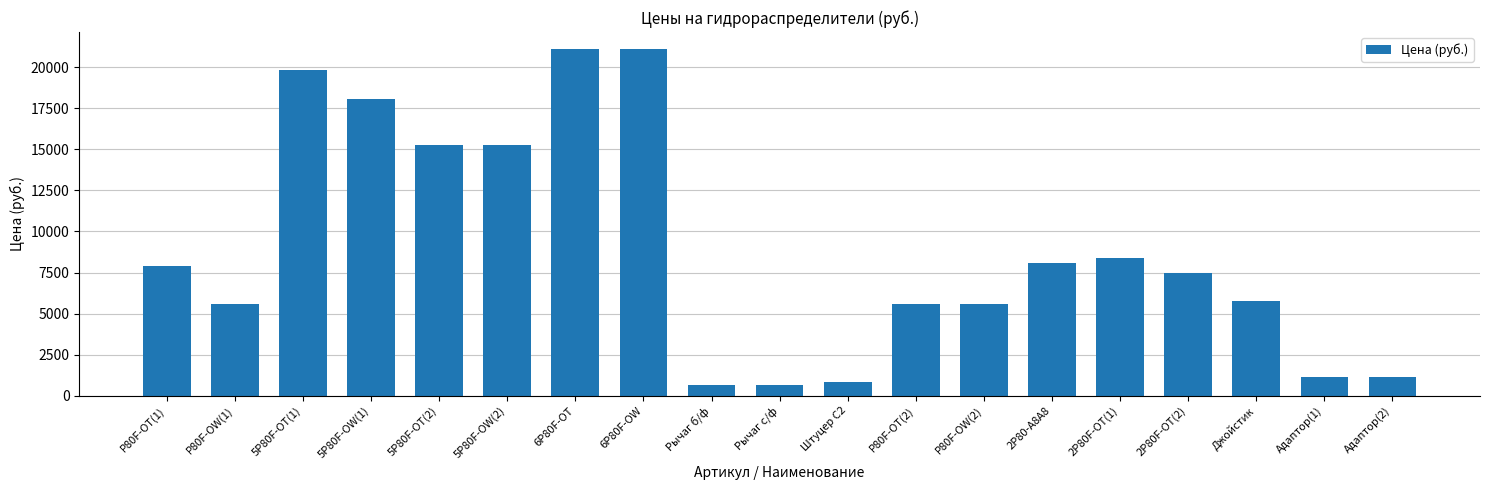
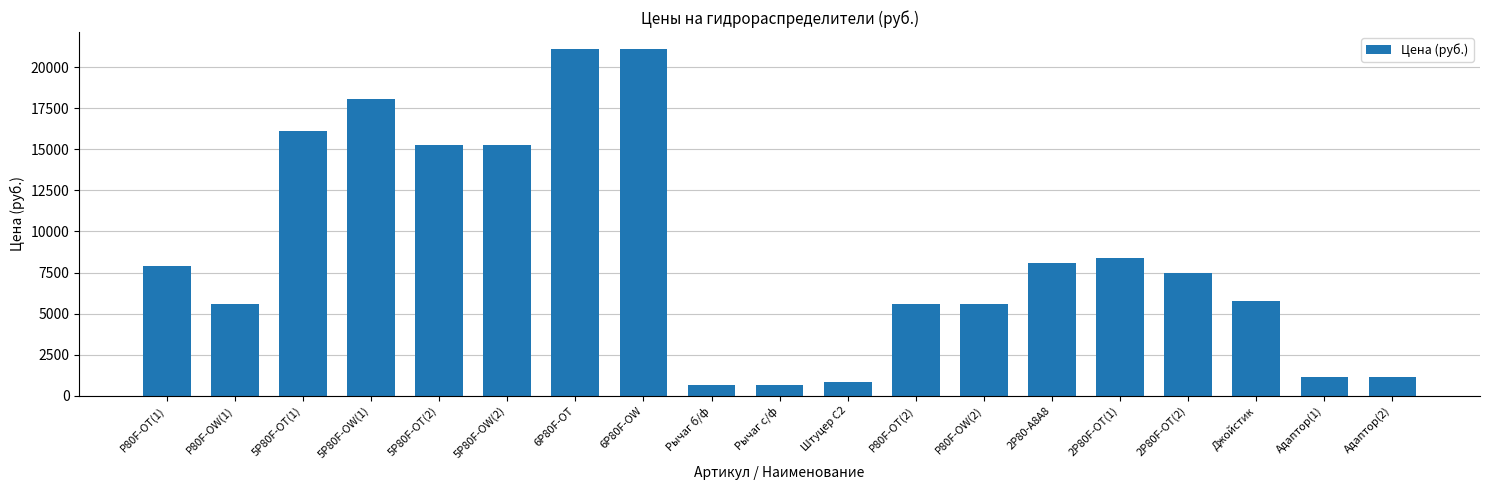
5P80F-OT(1): 19800 -> 16100
